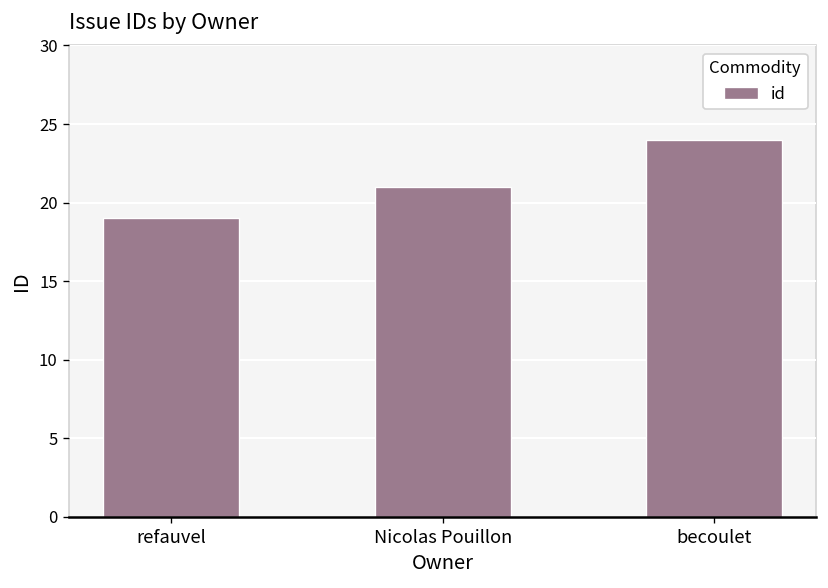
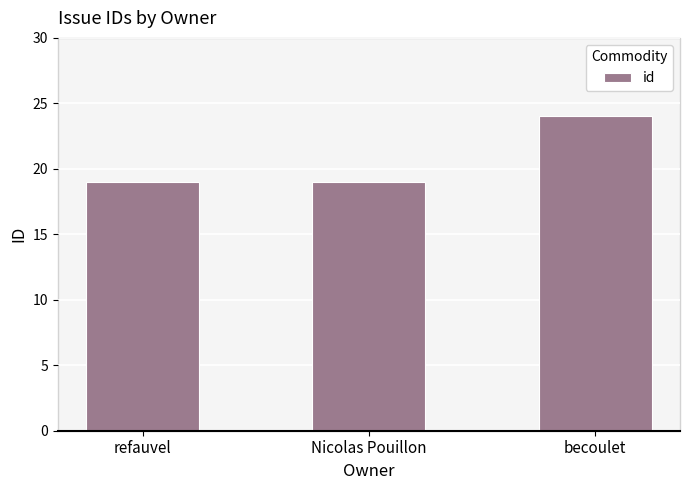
Nicolas Pouillon: 21 -> 19
